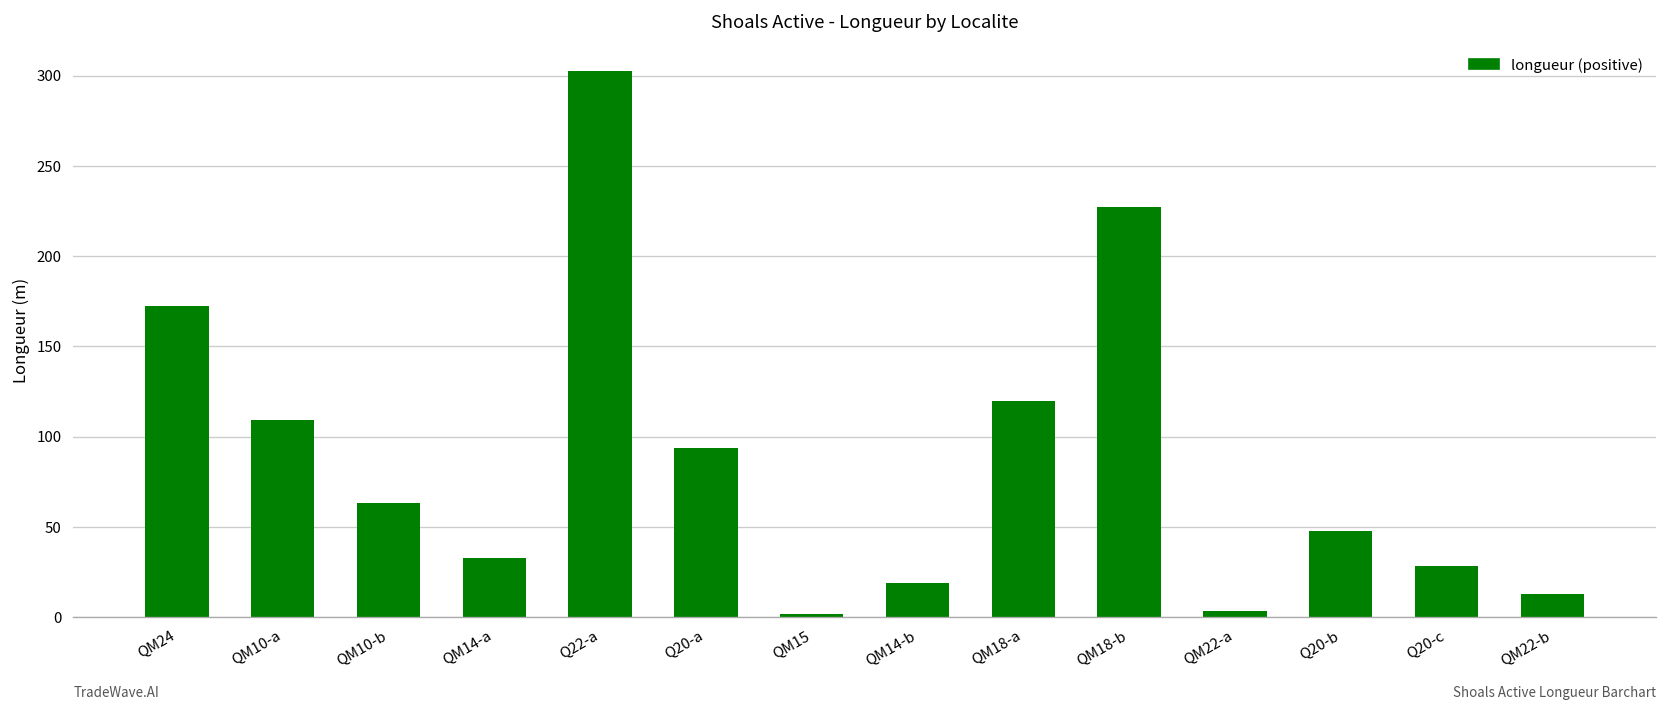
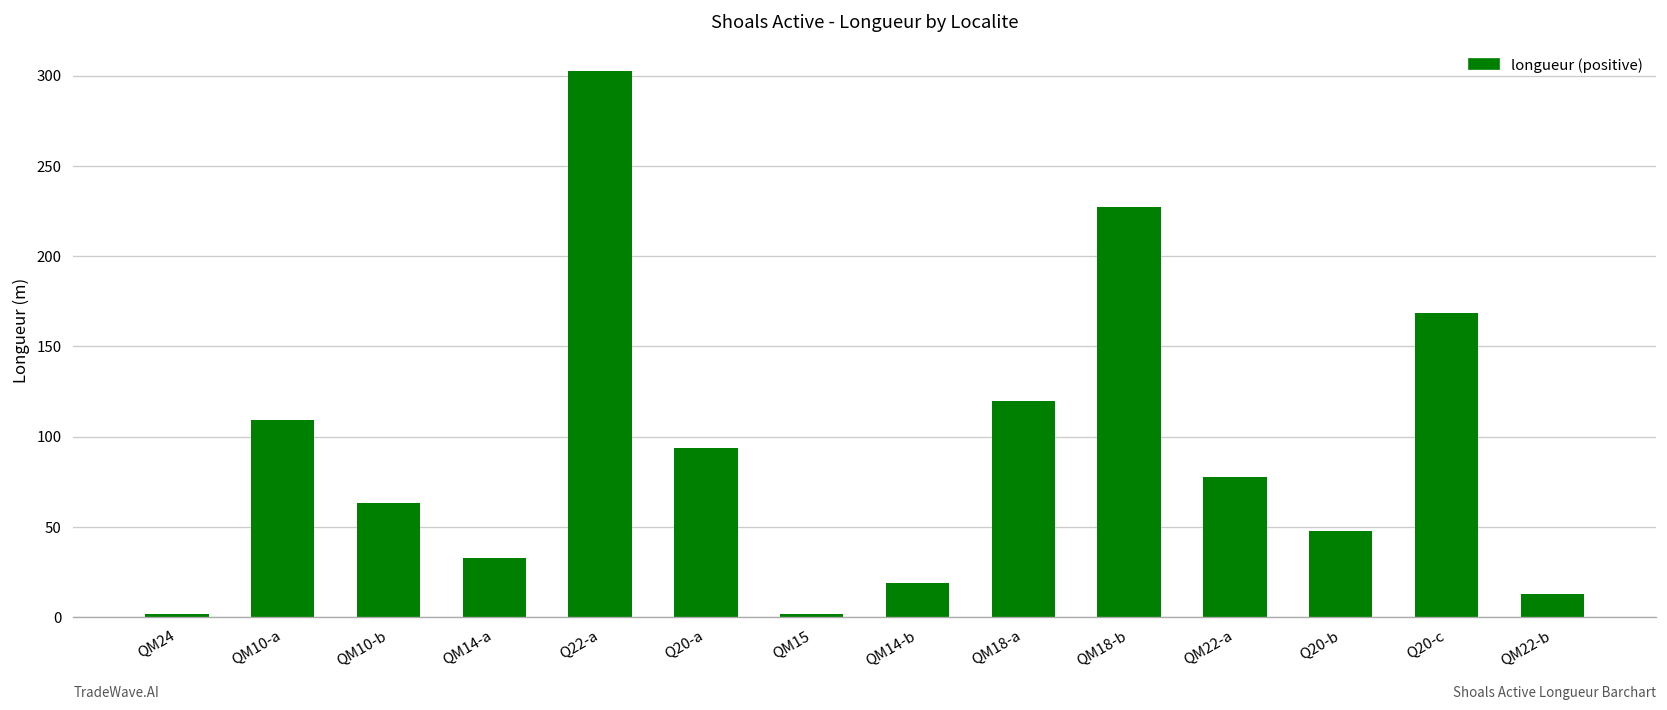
QM24: 172 -> 2
QM22-a: 3 -> 78
Q20-c: 28 -> 169
